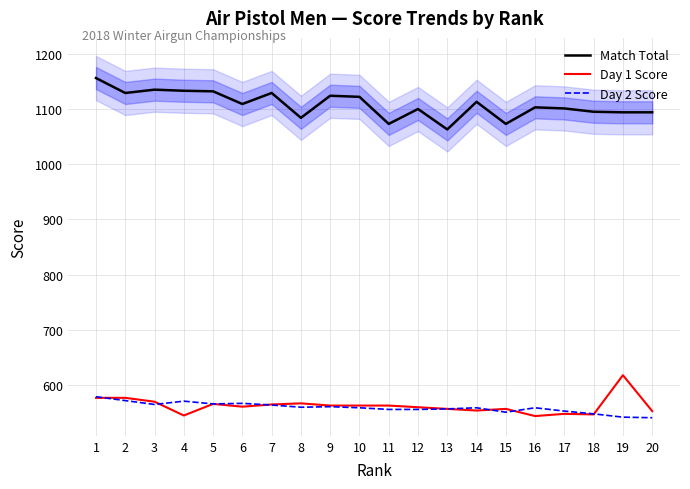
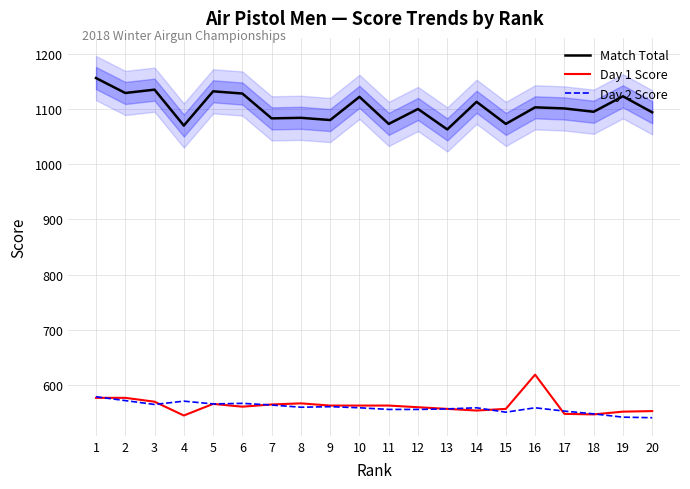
Match Total, 4: 1130 -> 1070
Match Total, 6: 1110 -> 1130
Match Total, 7: 1130 -> 1080
Match Total, 9: 1120 -> 1080
Day 1 Score, 16: 540 -> 620
Match Total, 19: 1090 -> 1120
Day 1 Score, 19: 620 -> 550
